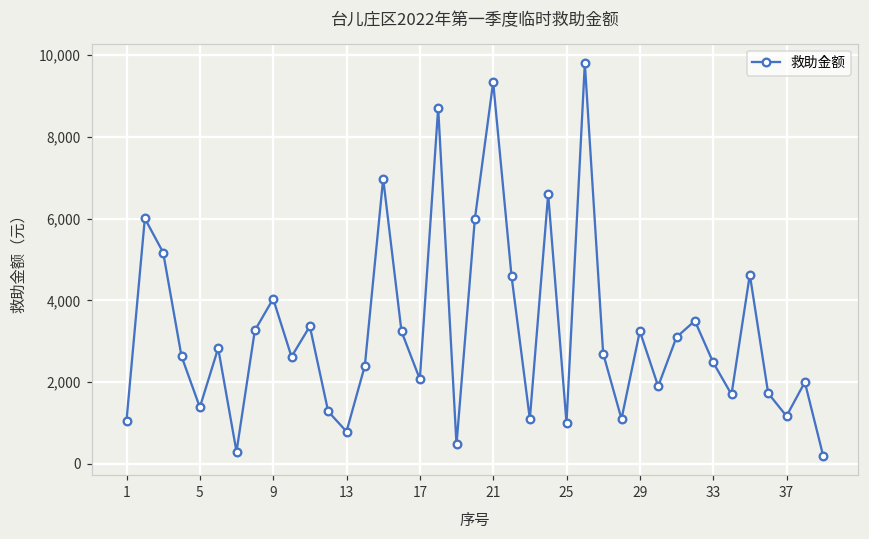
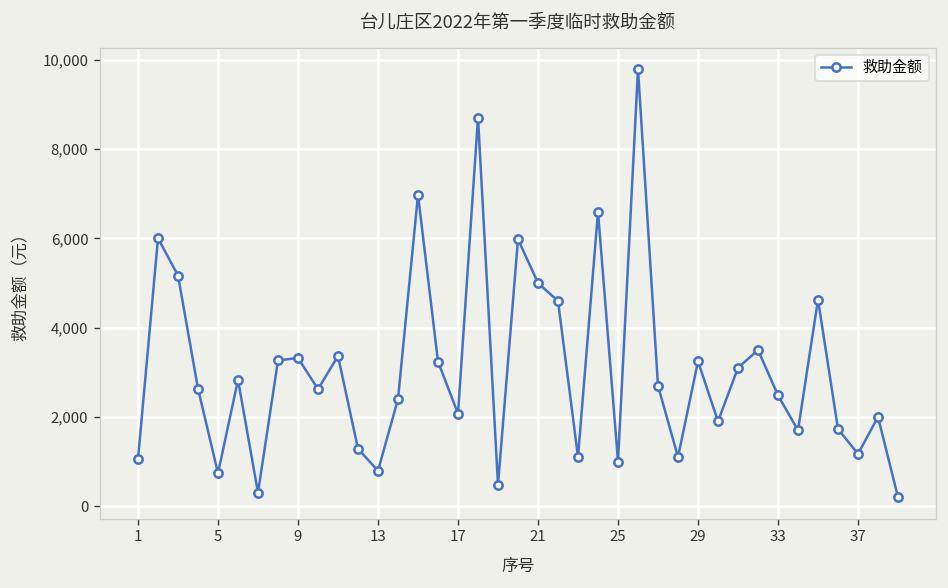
5: 1,400 -> 700
9: 4,000 -> 3,300
21: 9,300 -> 5,000
